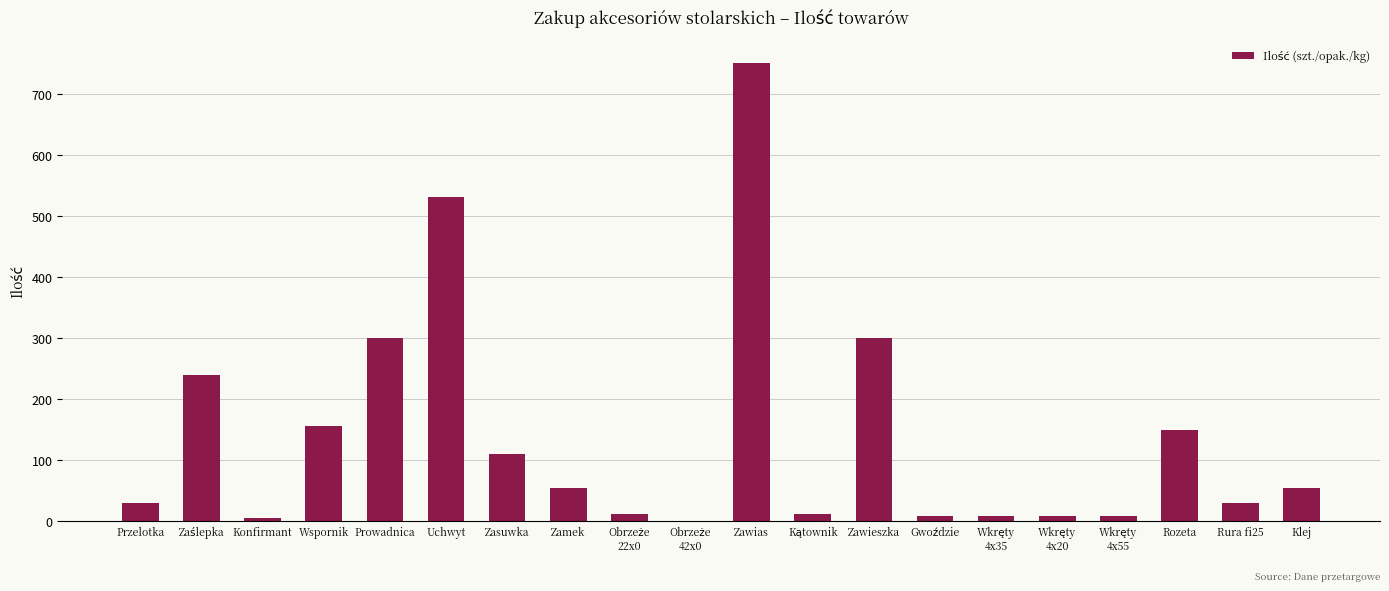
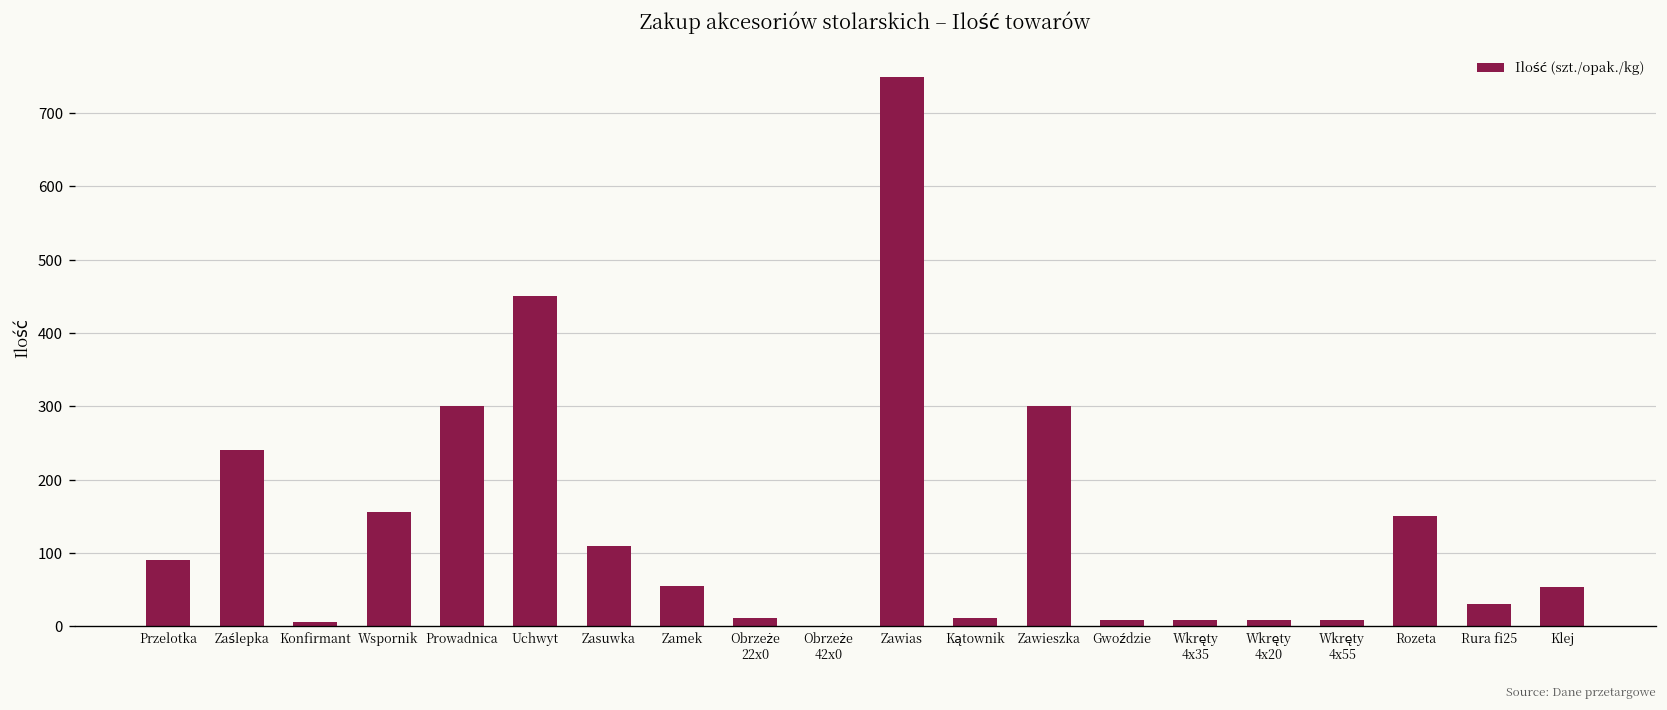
Przelotka: 30 -> 90
Uchwyt: 530 -> 450
